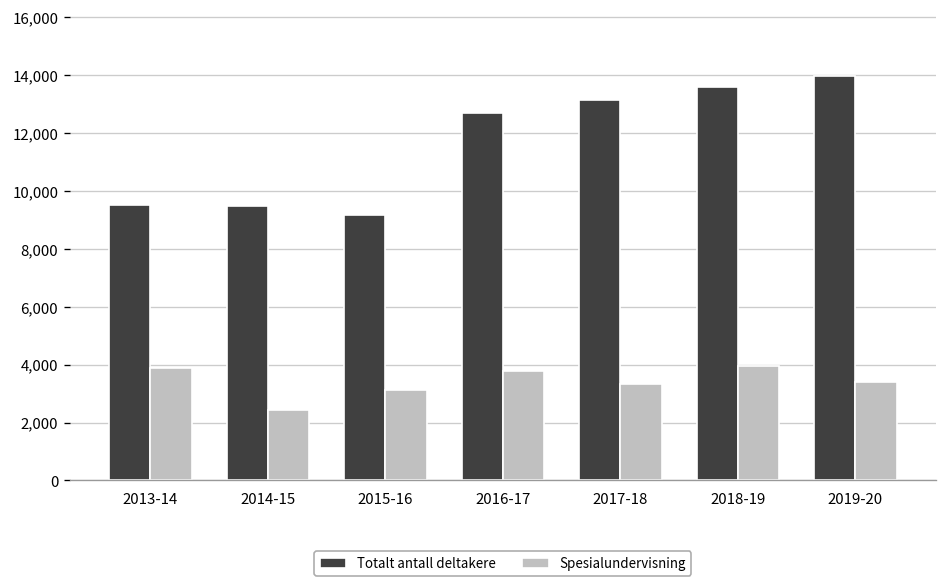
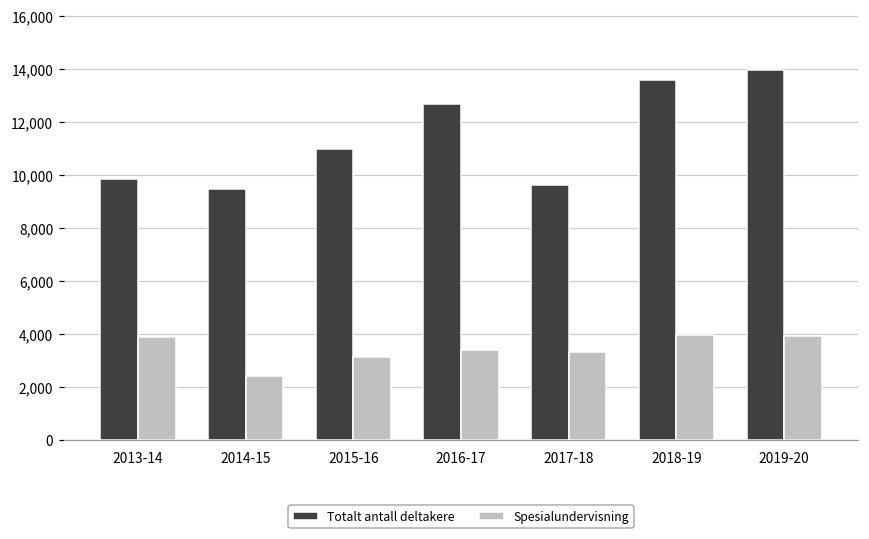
Totalt antall deltakere, 2013-14: 9,500 -> 9,900
Totalt antall deltakere, 2015-16: 9,200 -> 11,000
Spesialundervisning, 2016-17: 3,800 -> 3,400
Totalt antall deltakere, 2017-18: 13,100 -> 9,600
Spesialundervisning, 2019-20: 3,400 -> 3,900
